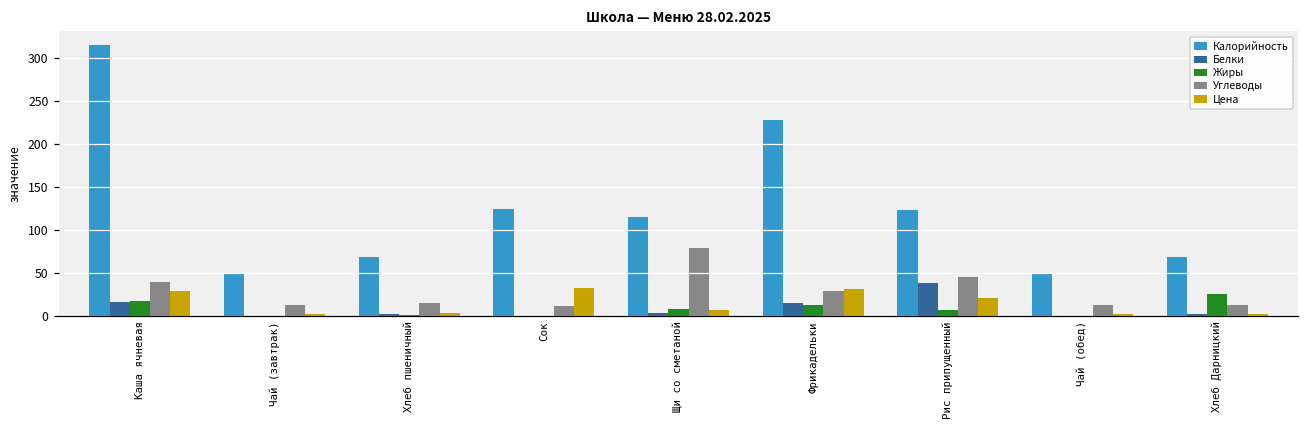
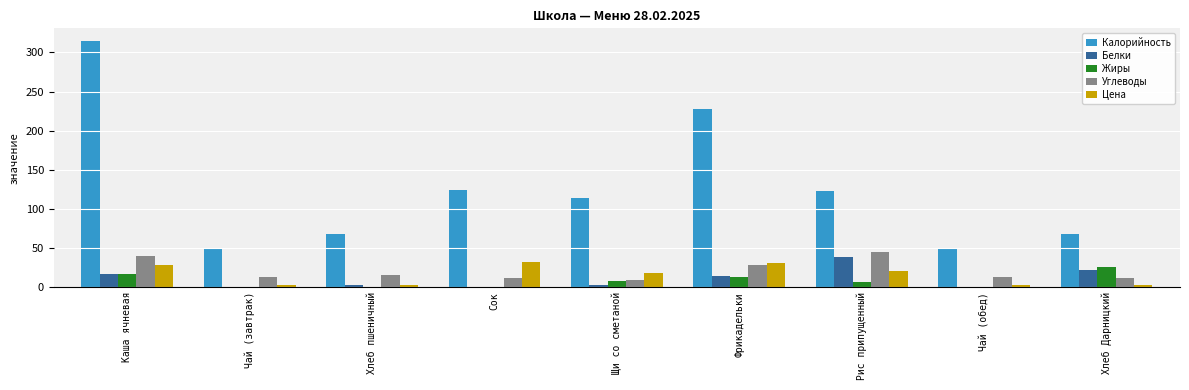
Углеводы, Щи со сметаной: 80 -> 10
Цена, Щи со сметаной: 10 -> 20
Белки, Хлеб Дарницкий: 0 -> 20
